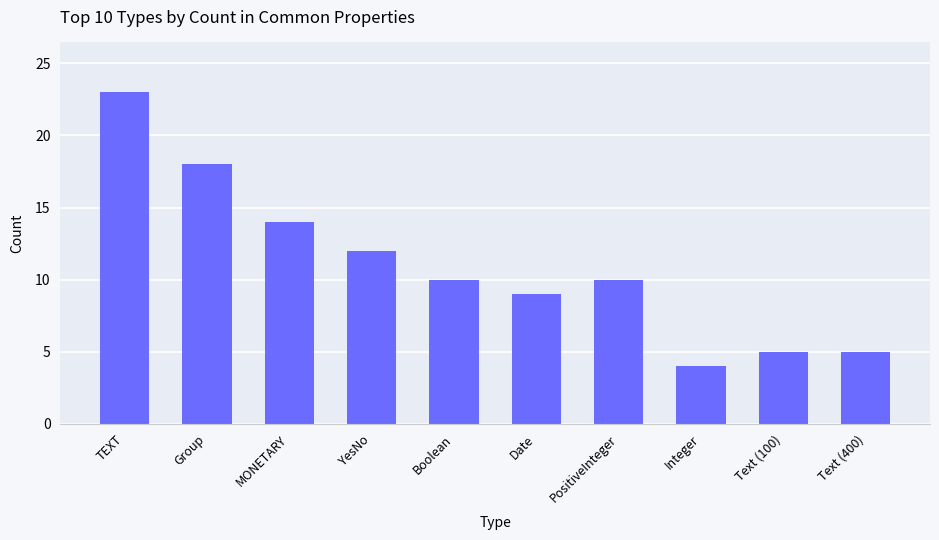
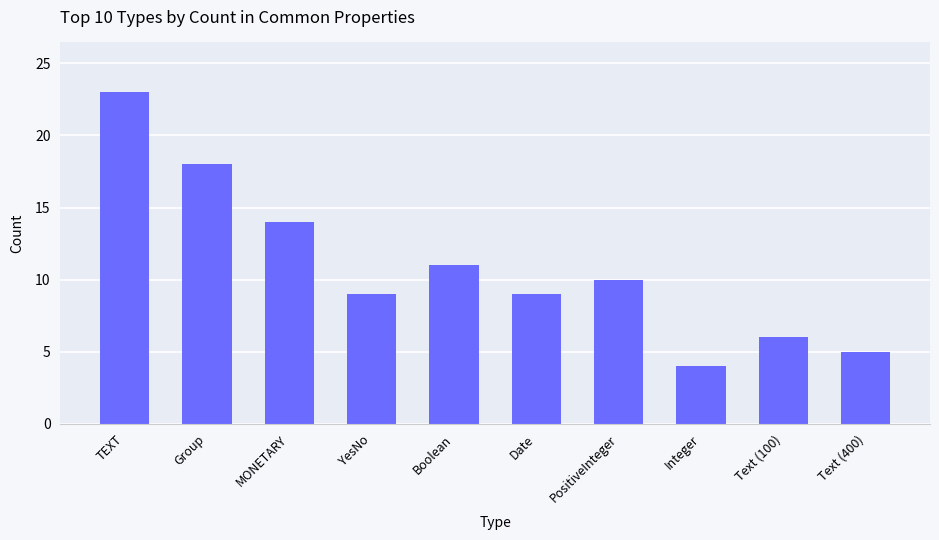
YesNo: 12 -> 9
Boolean: 10 -> 11
Text (100): 5 -> 6
